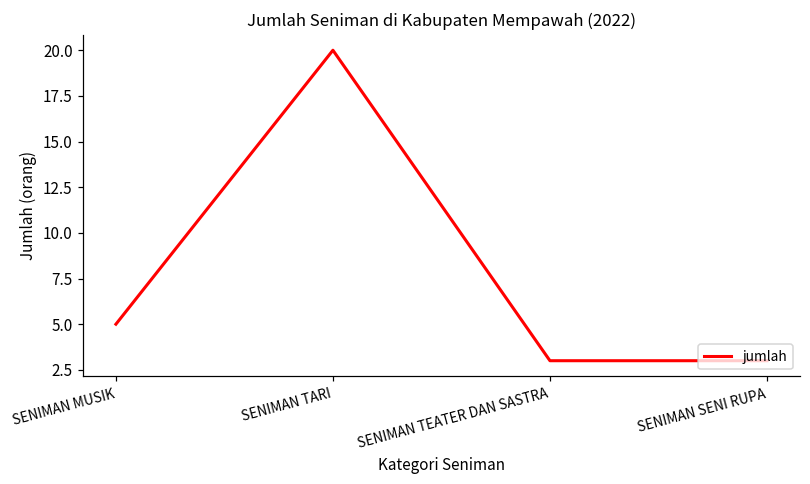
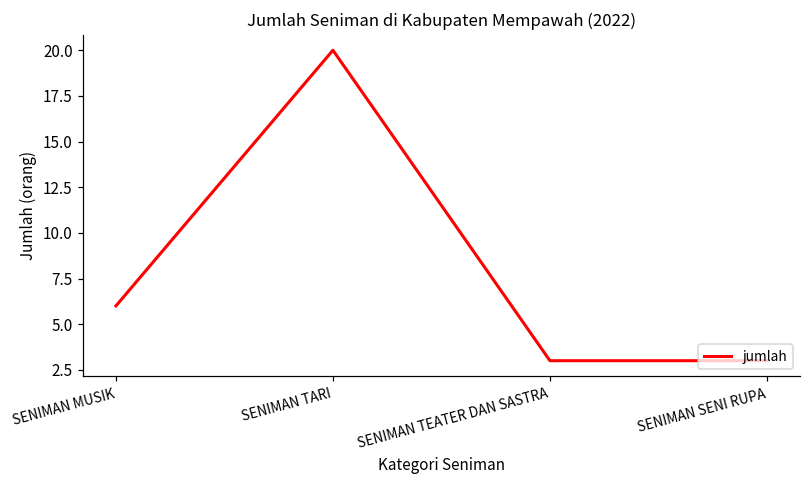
SENIMAN MUSIK: 5 -> 6
